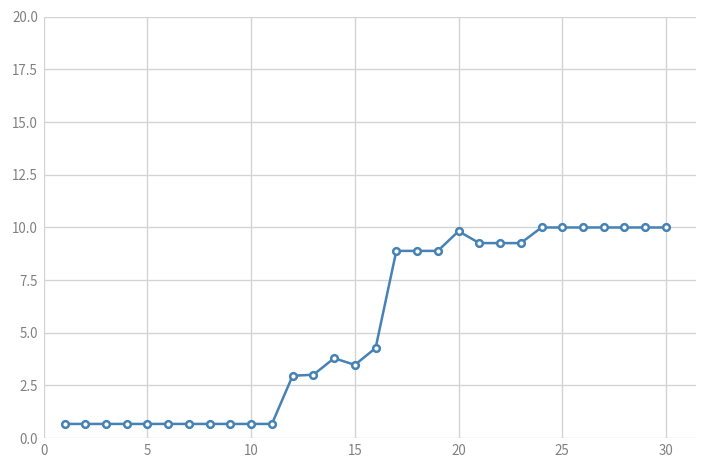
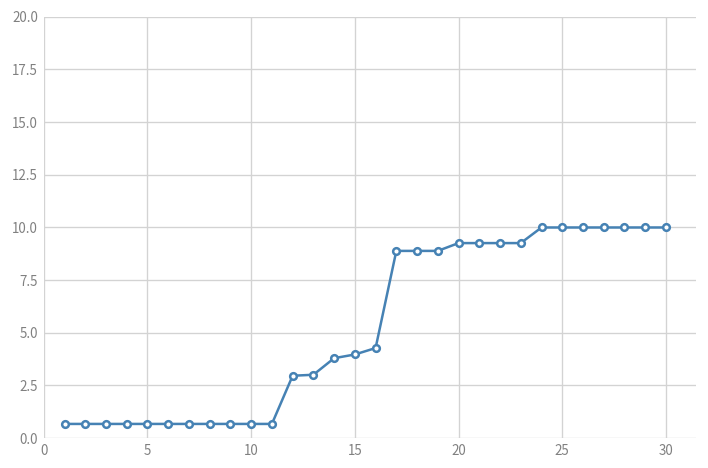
15: 3.5 -> 4.0
20: 9.8 -> 9.3
